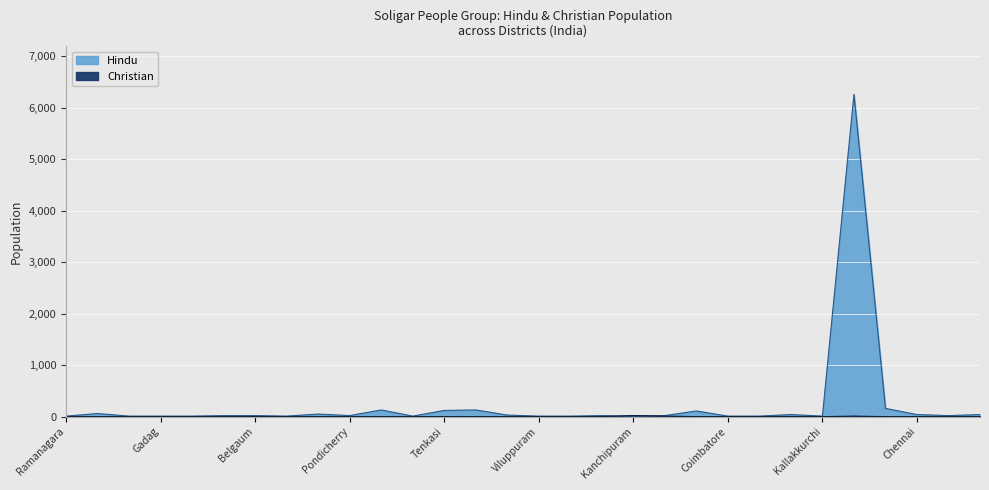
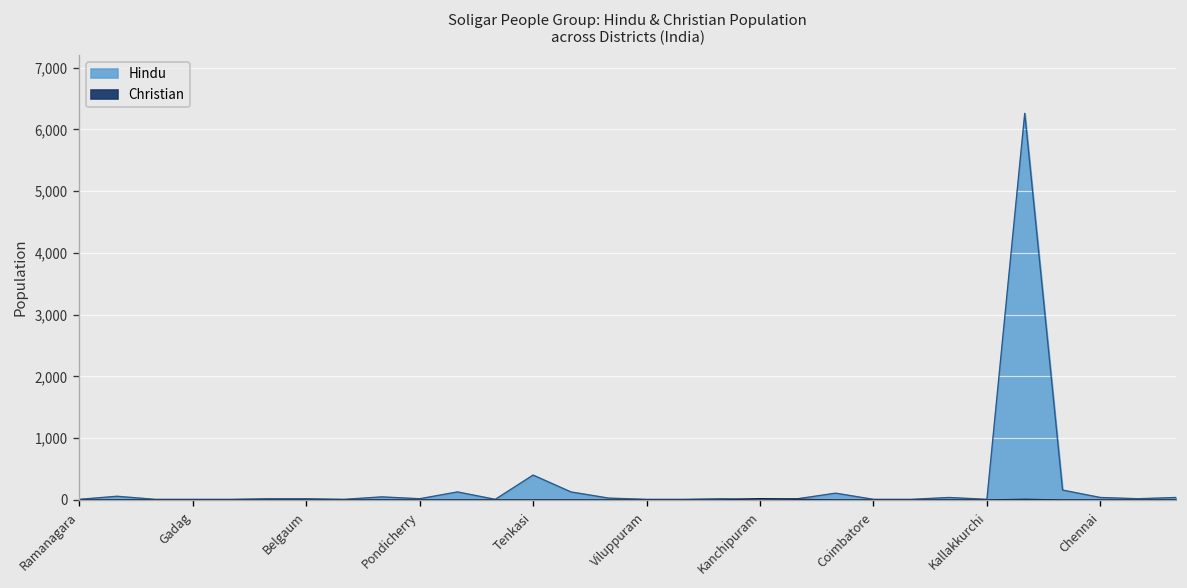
Hindu, Tenkasi: 100 -> 400
